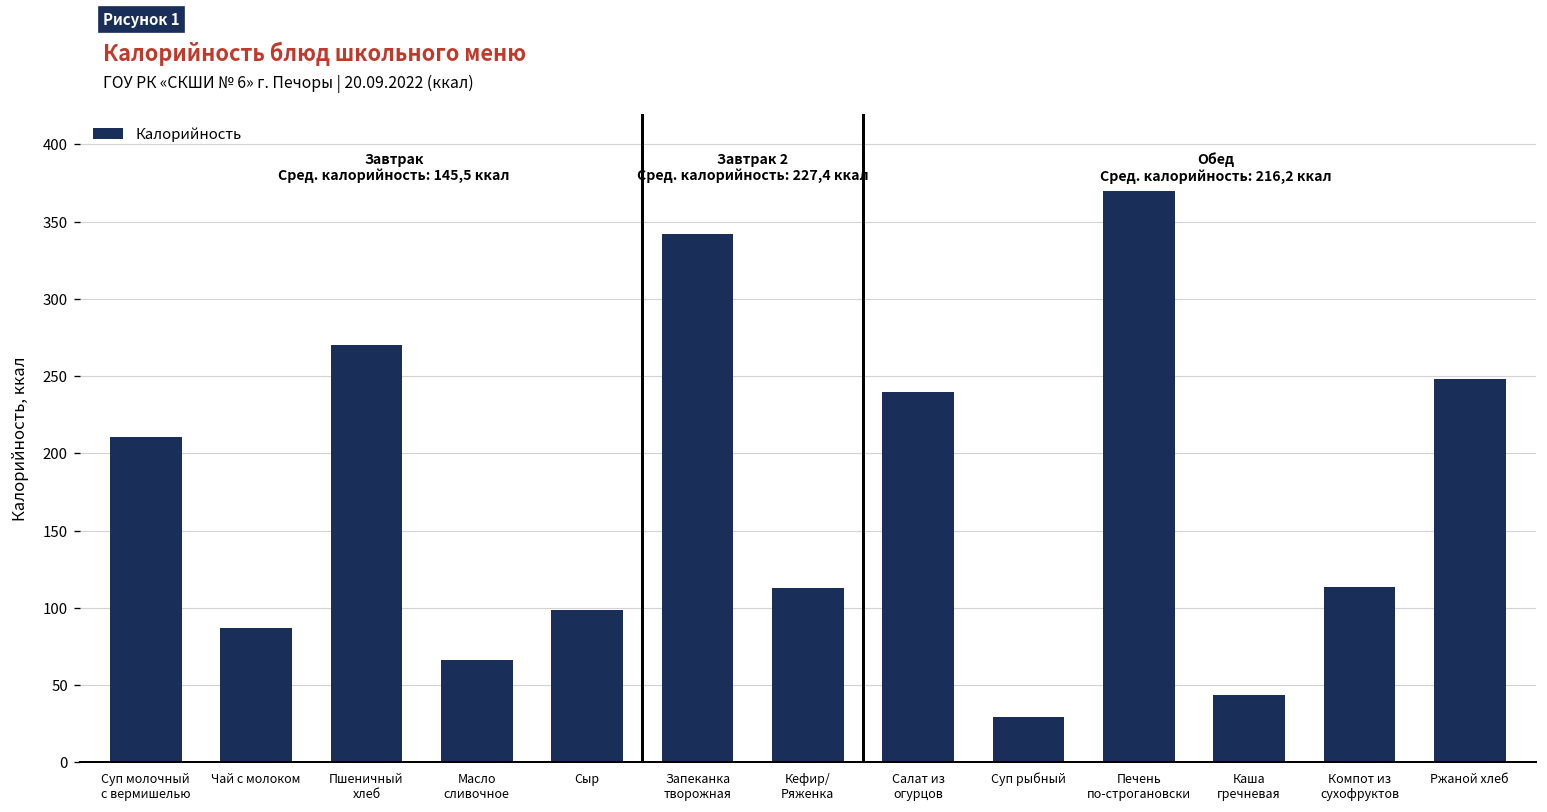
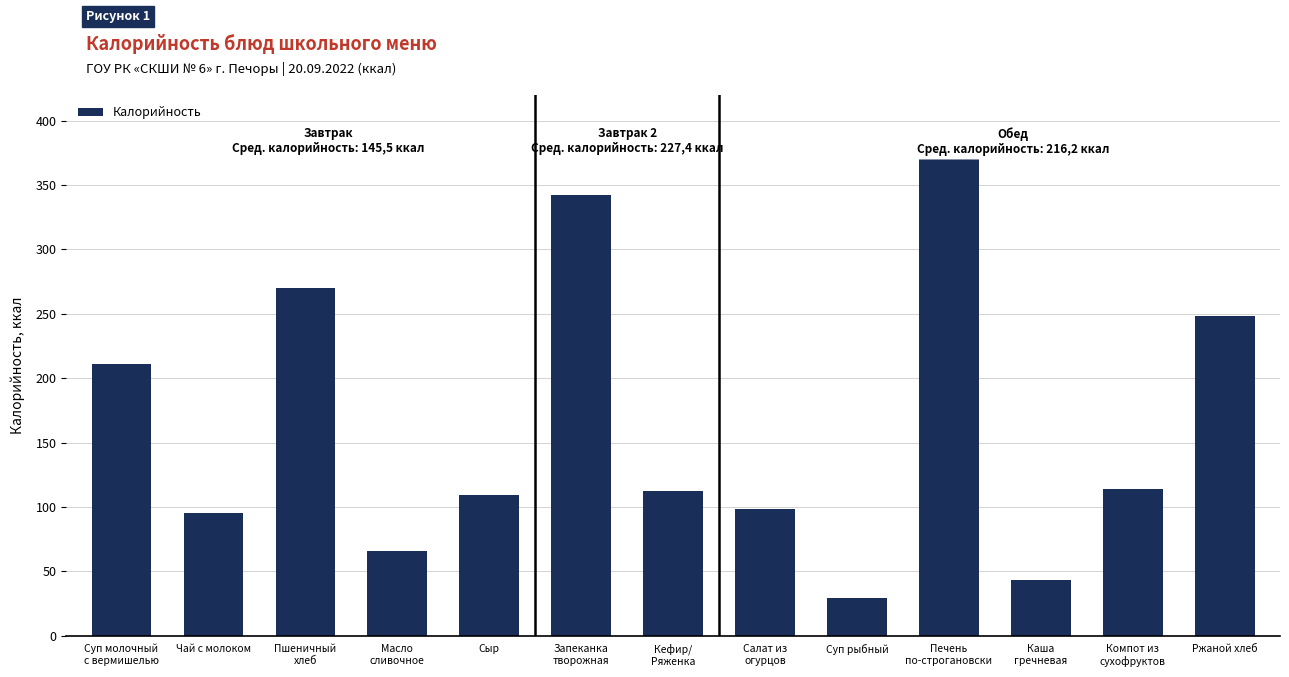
Чай с молоком: 87 -> 95
Сыр: 99 -> 109
Салат из огурцов: 240 -> 99
